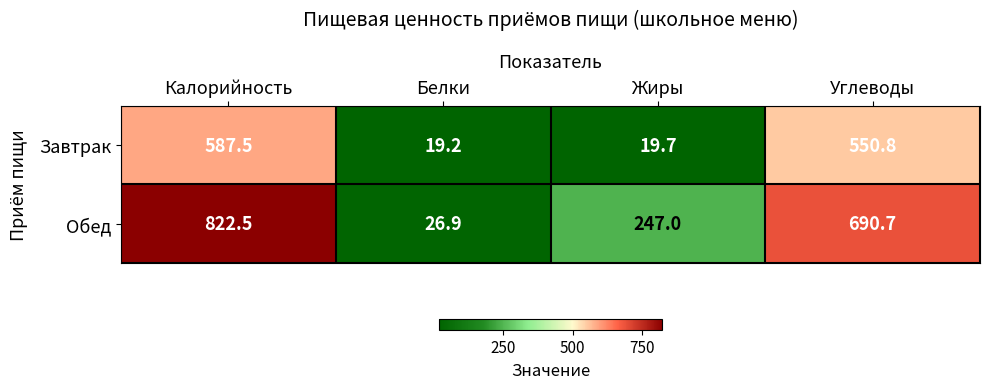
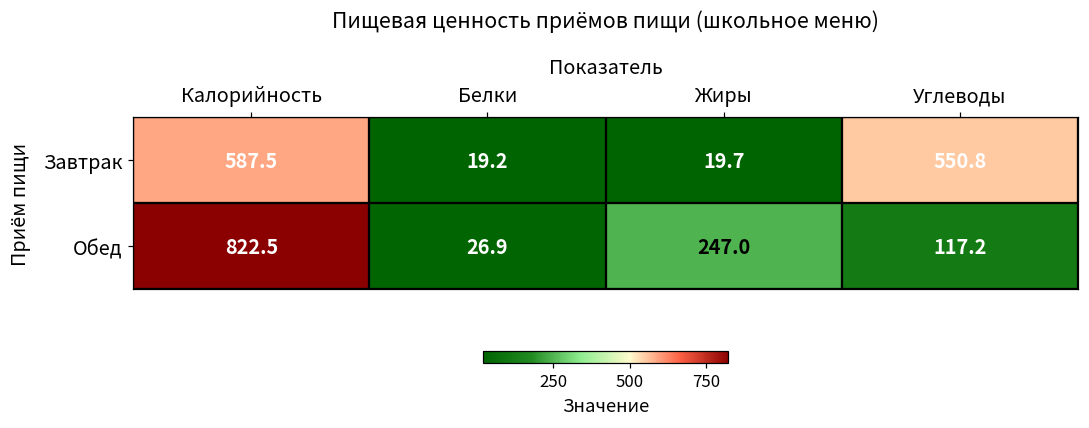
Обед, Углеводы: 690.7 -> 117.2
